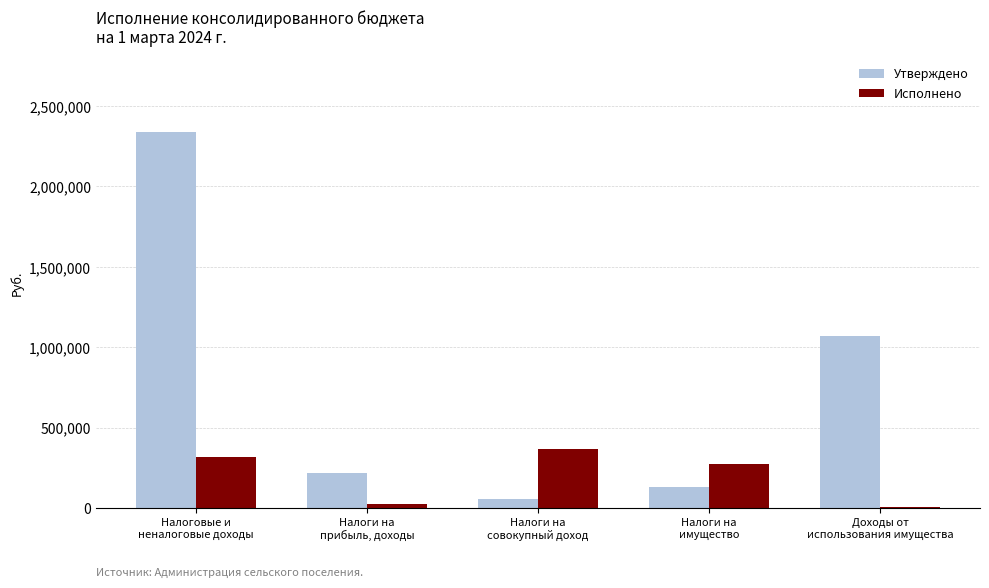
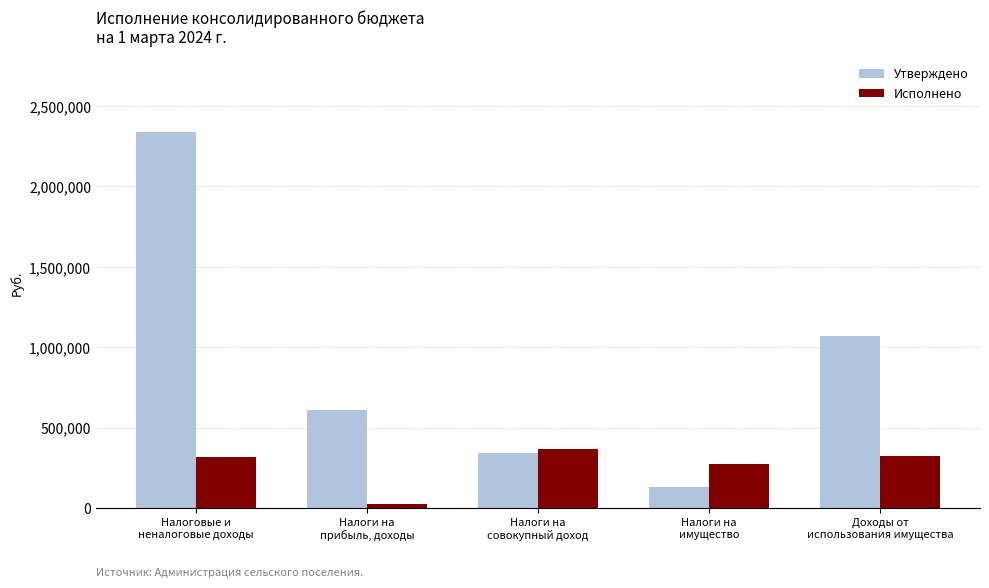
Утверждено, Налоги на прибыль, доходы: 220,000 -> 610,000
Утверждено, Налоги на совокупный доход: 60,000 -> 340,000
Исполнено, Доходы от использования имущества: 10,000 -> 330,000
